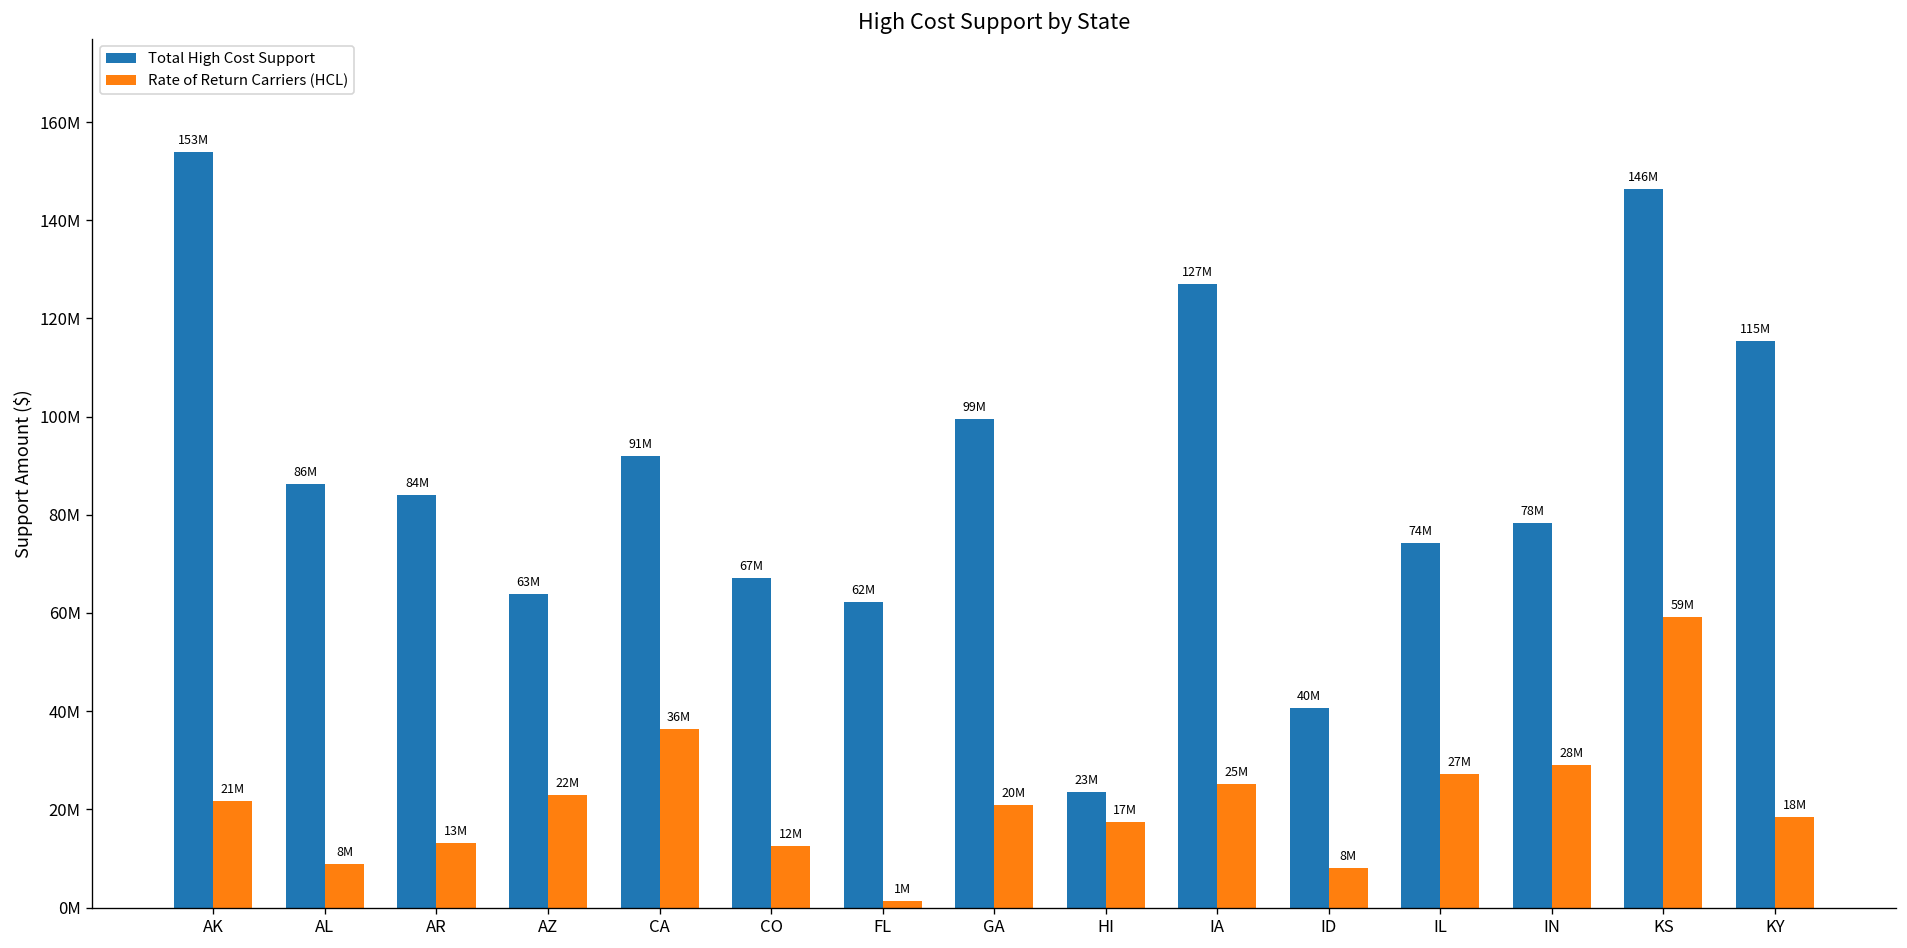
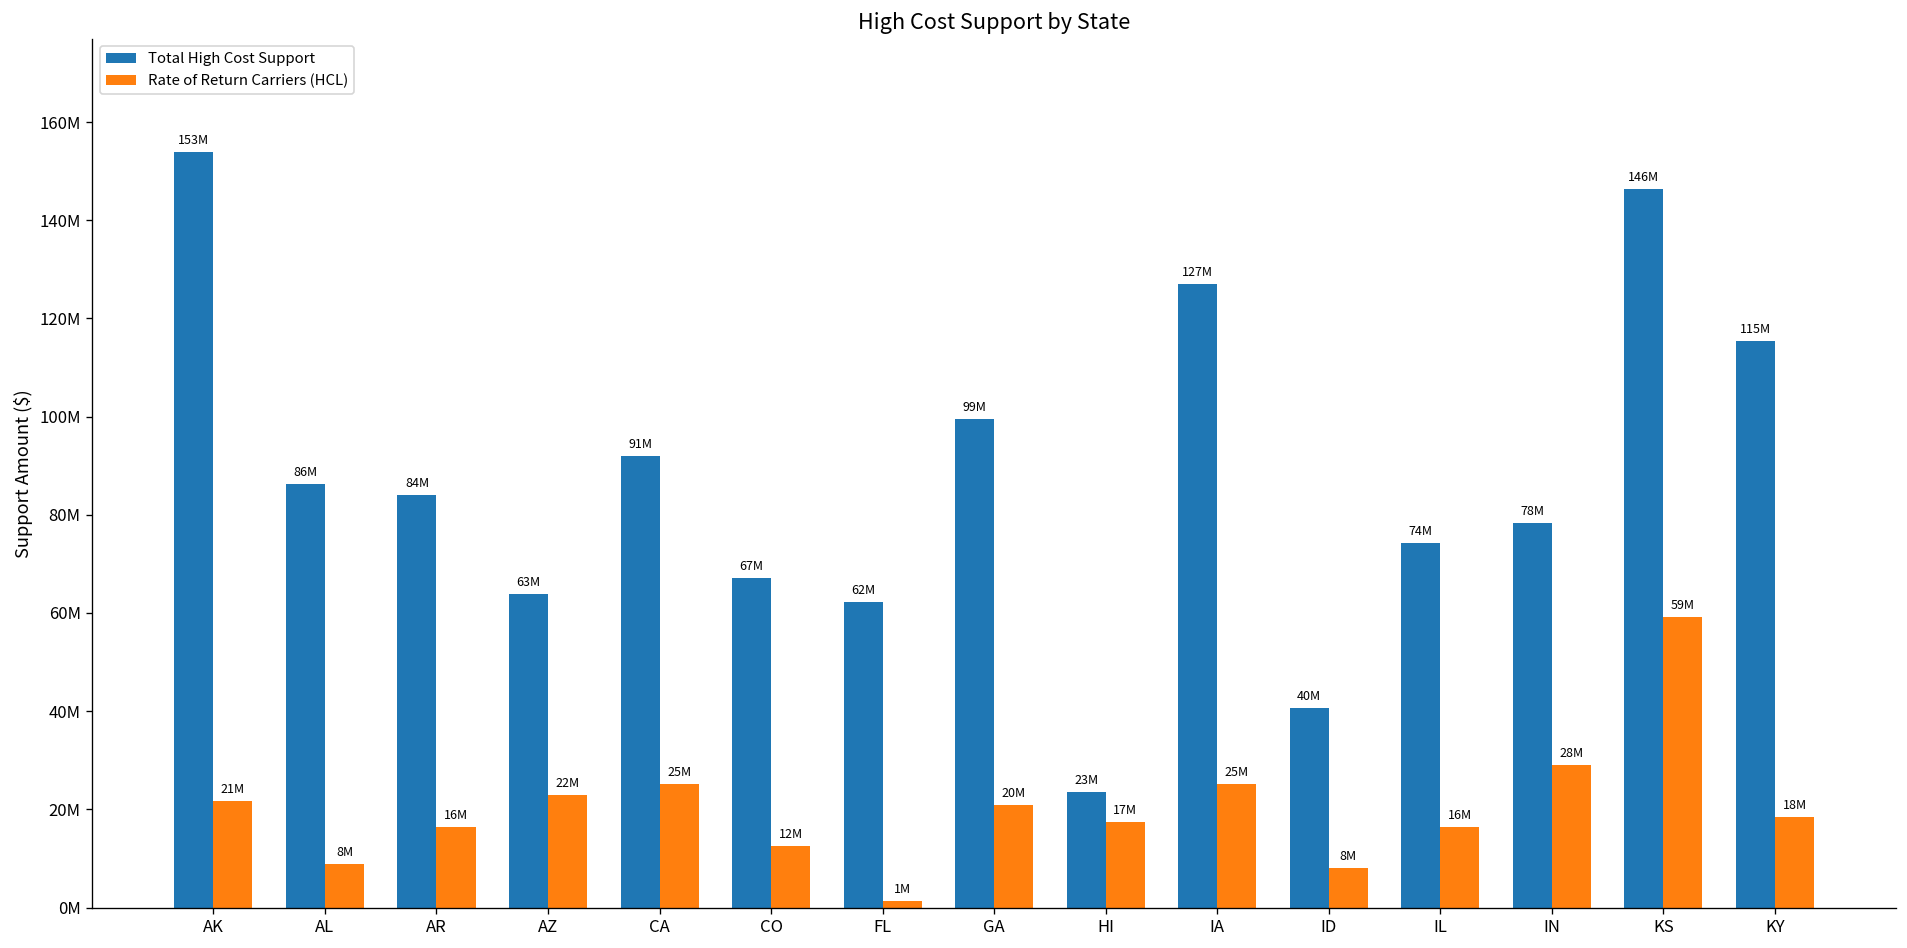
Rate of Return Carriers (HCL), AR: 13M -> 16M
Rate of Return Carriers (HCL), CA: 36M -> 25M
Rate of Return Carriers (HCL), IL: 27M -> 16M
